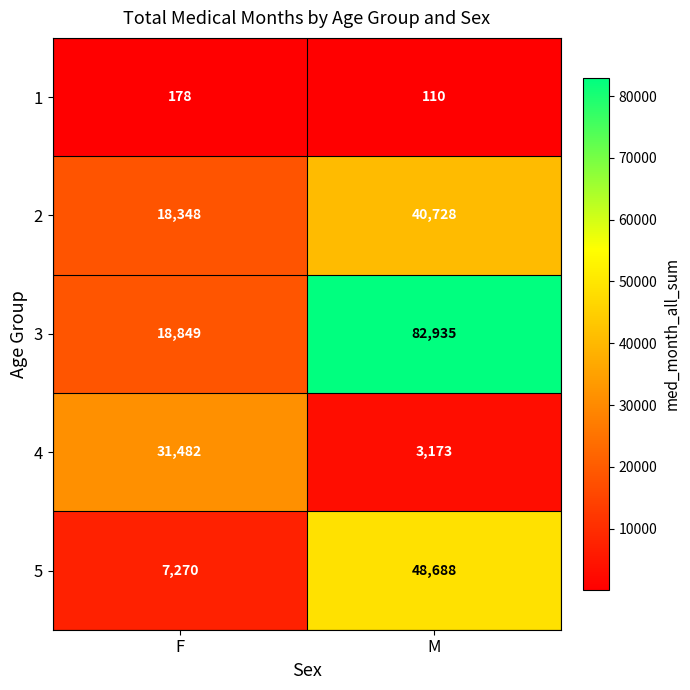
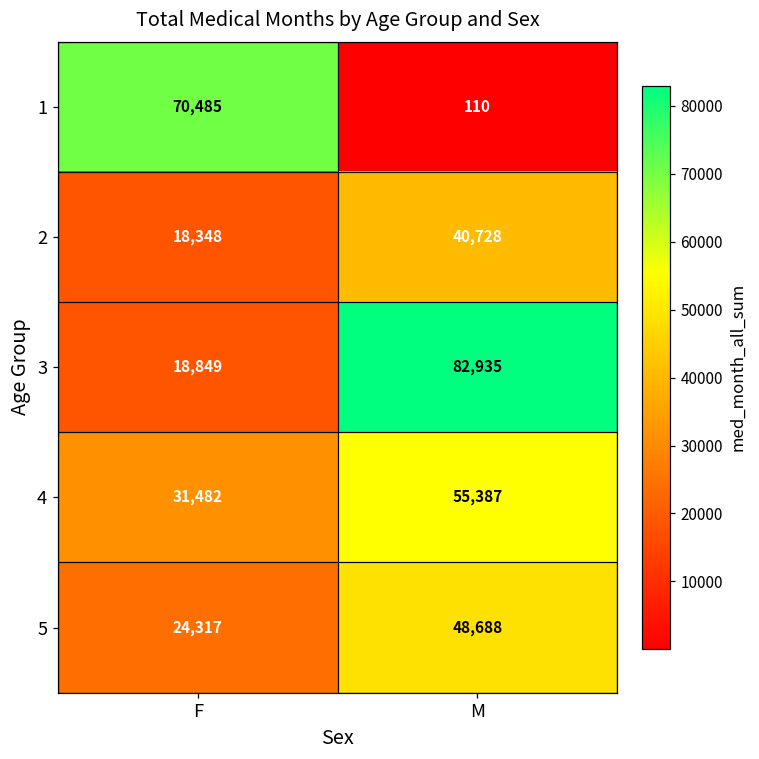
1, F: 178 -> 70,485
4, M: 3,173 -> 55,387
5, F: 7,270 -> 24,317
